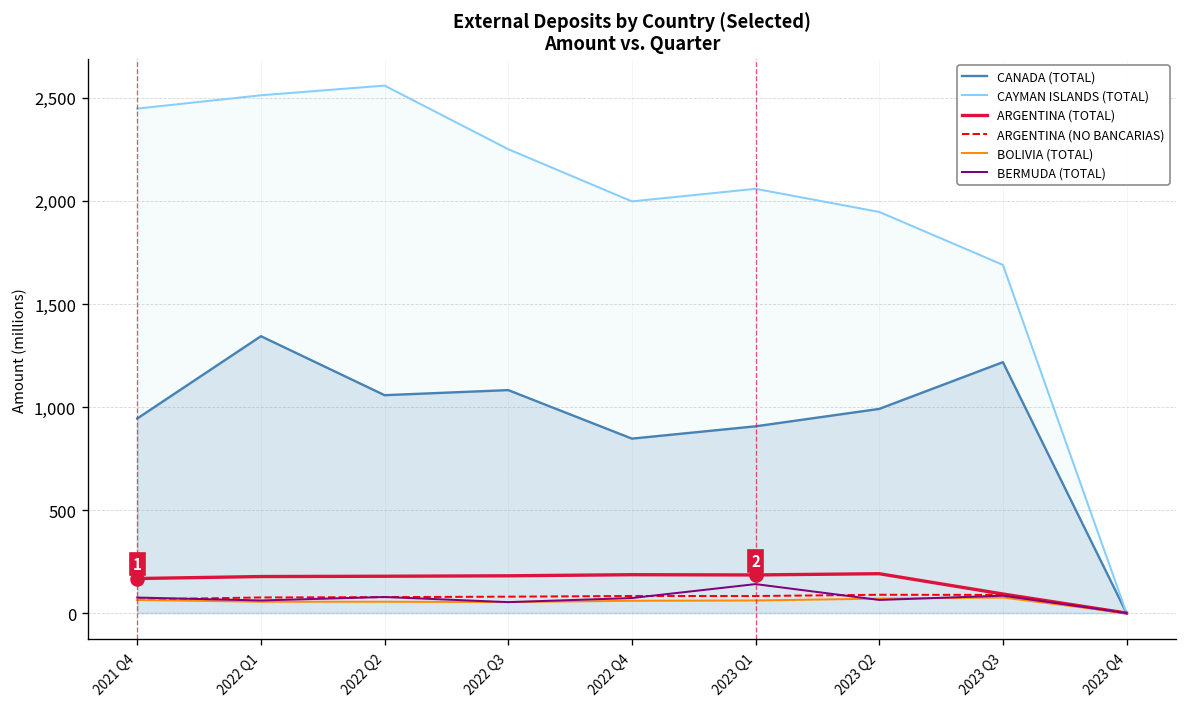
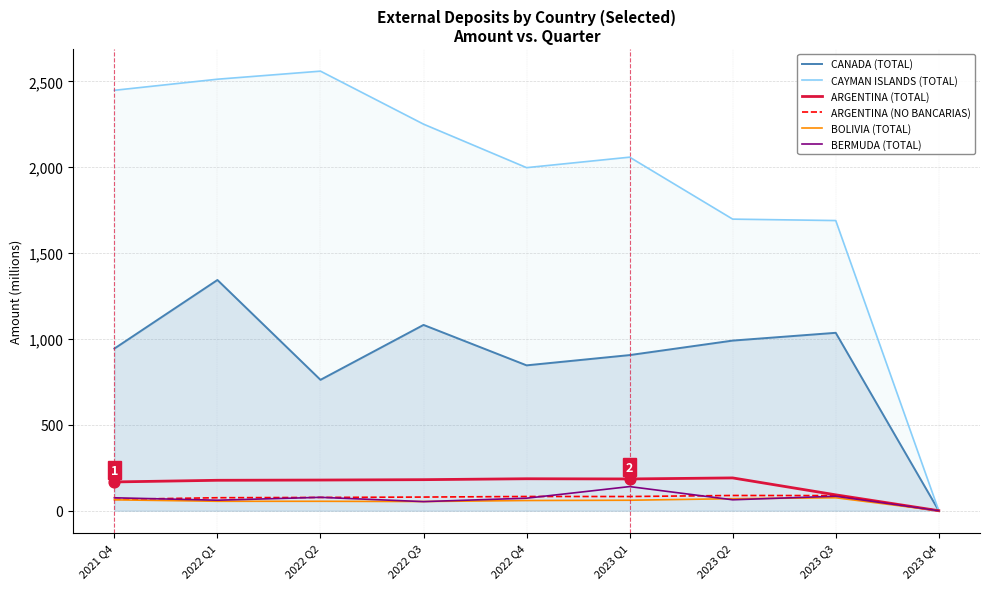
CANADA (TOTAL), 2022 Q2: 1,060 -> 760
CAYMAN ISLANDS (TOTAL), 2023 Q2: 1,950 -> 1,700
CANADA (TOTAL), 2023 Q3: 1,220 -> 1,040
